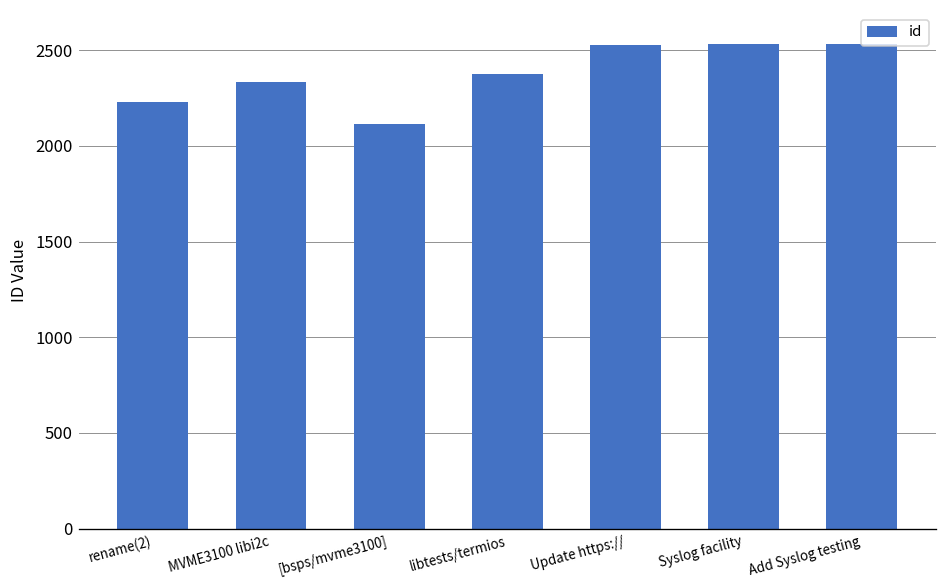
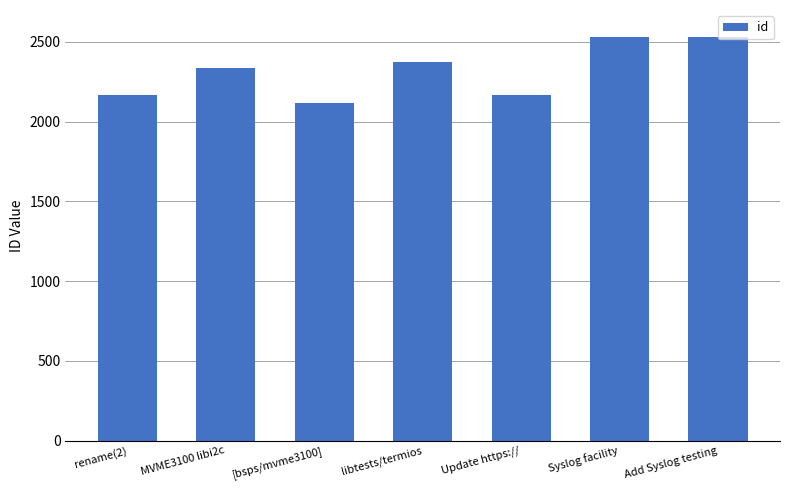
rename(2): 2230 -> 2170
Update https://: 2530 -> 2170
